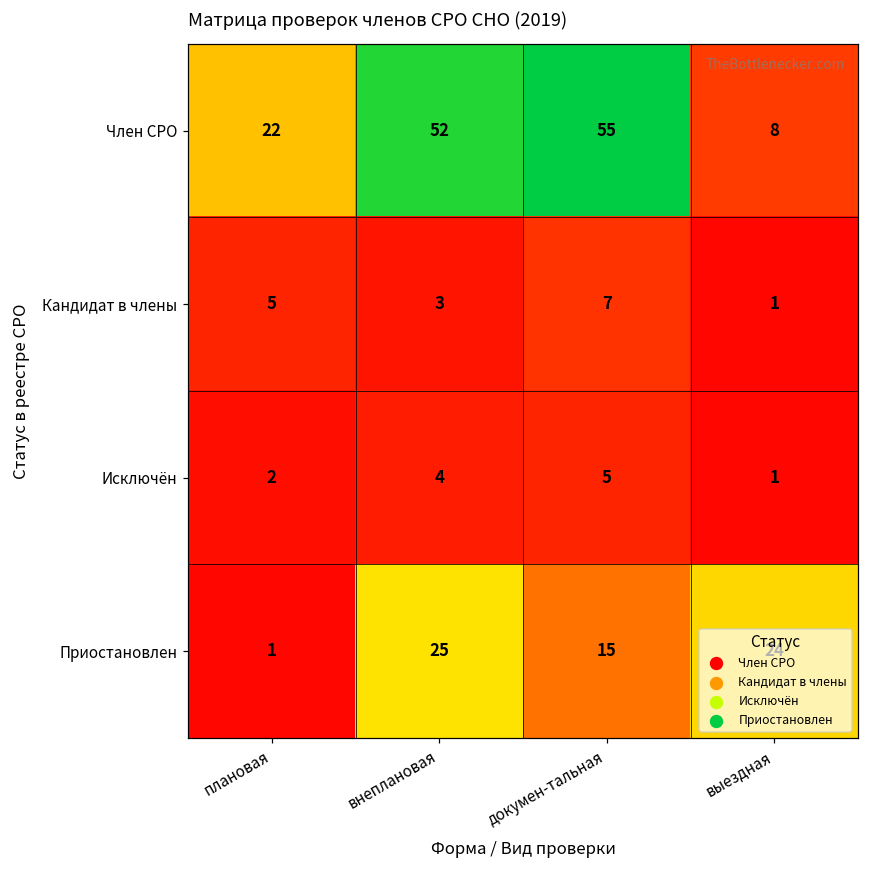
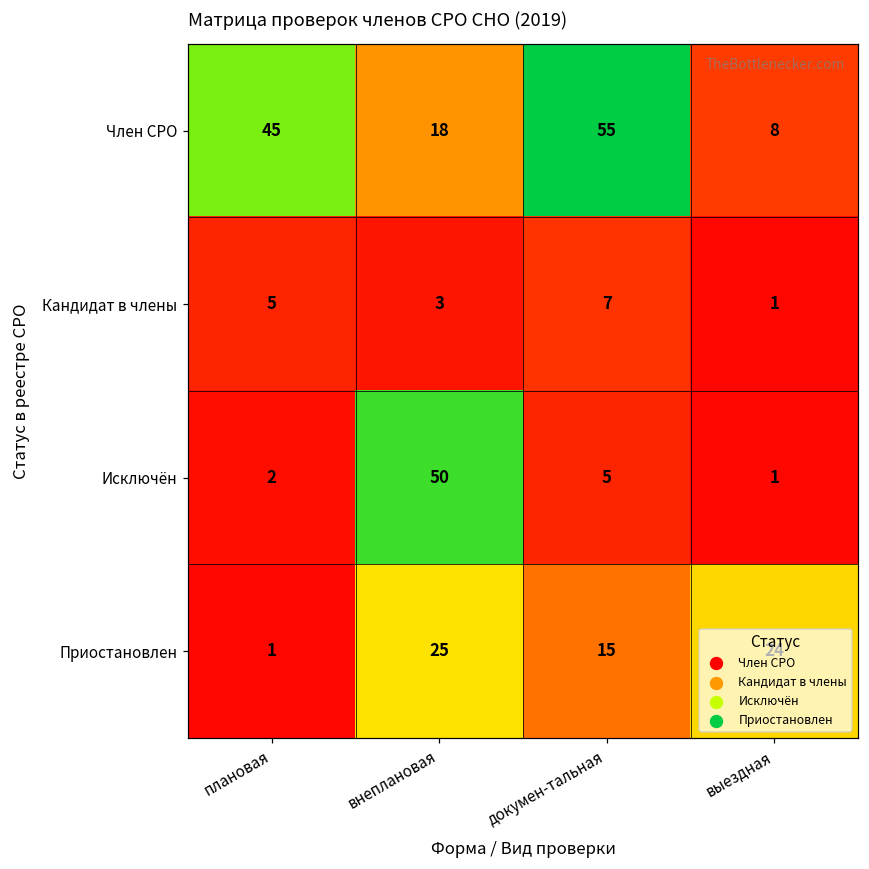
Член СРО, плановая: 22 -> 45
Член СРО, внеплановая: 52 -> 18
Исключён, внеплановая: 4 -> 50
